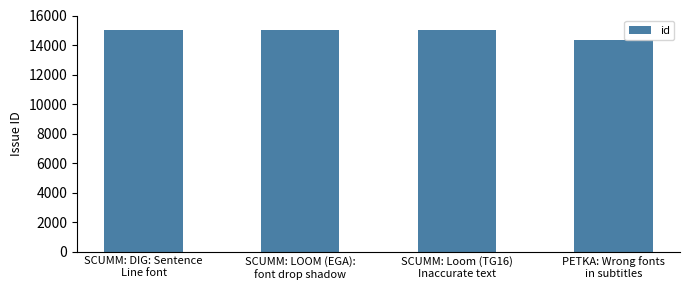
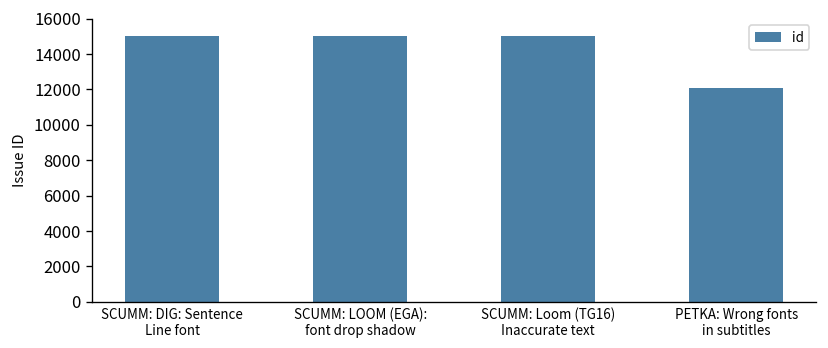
PETKA: Wrong fonts in subtitles: 14300 -> 12100
